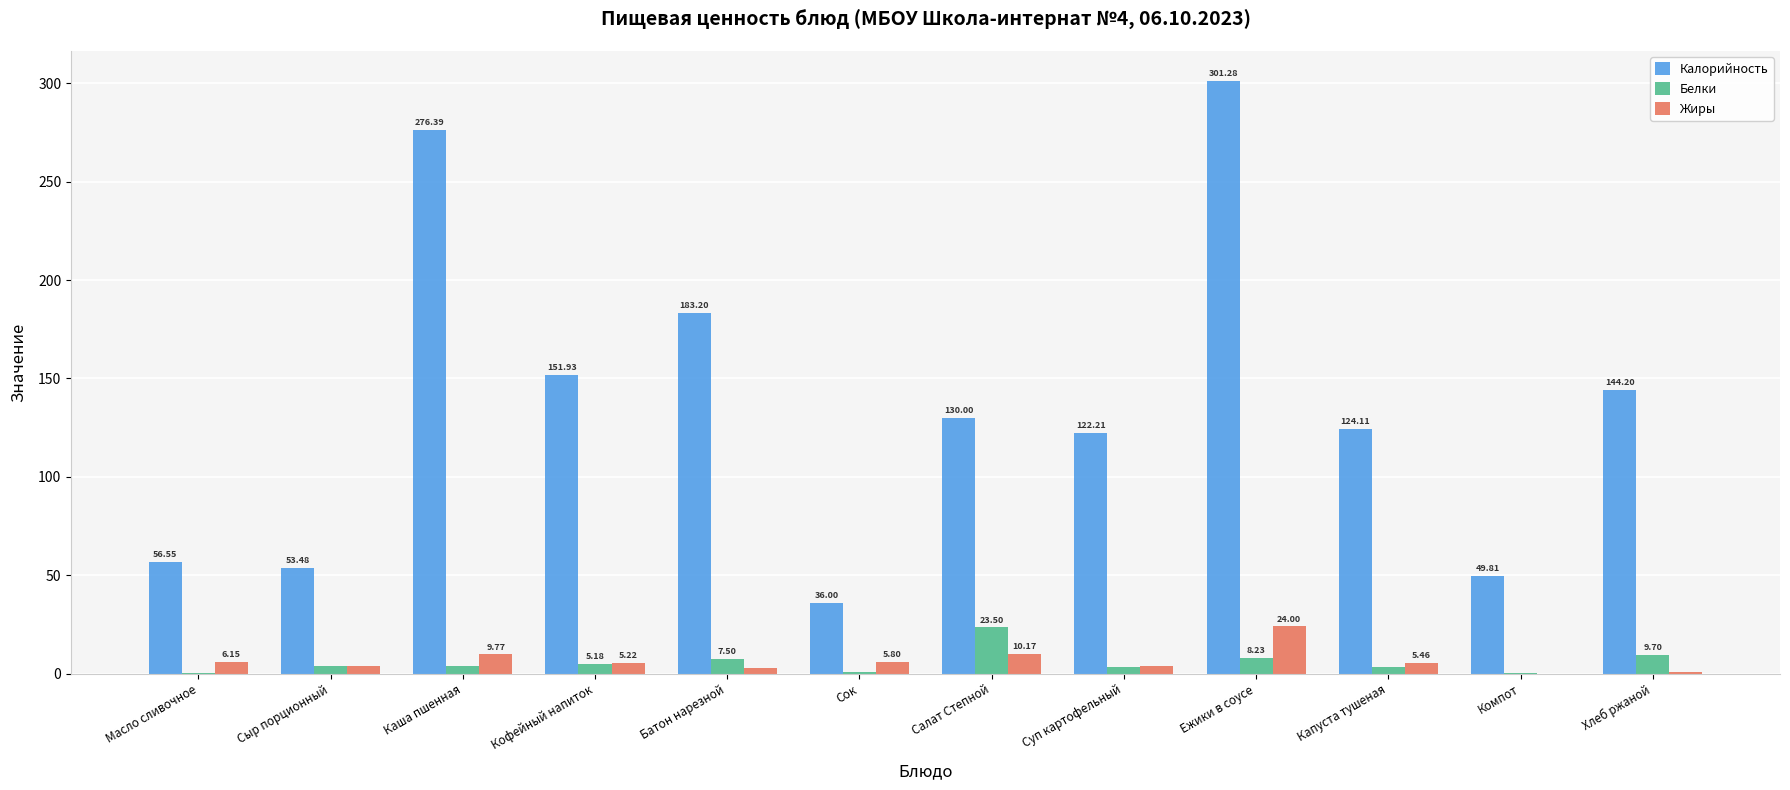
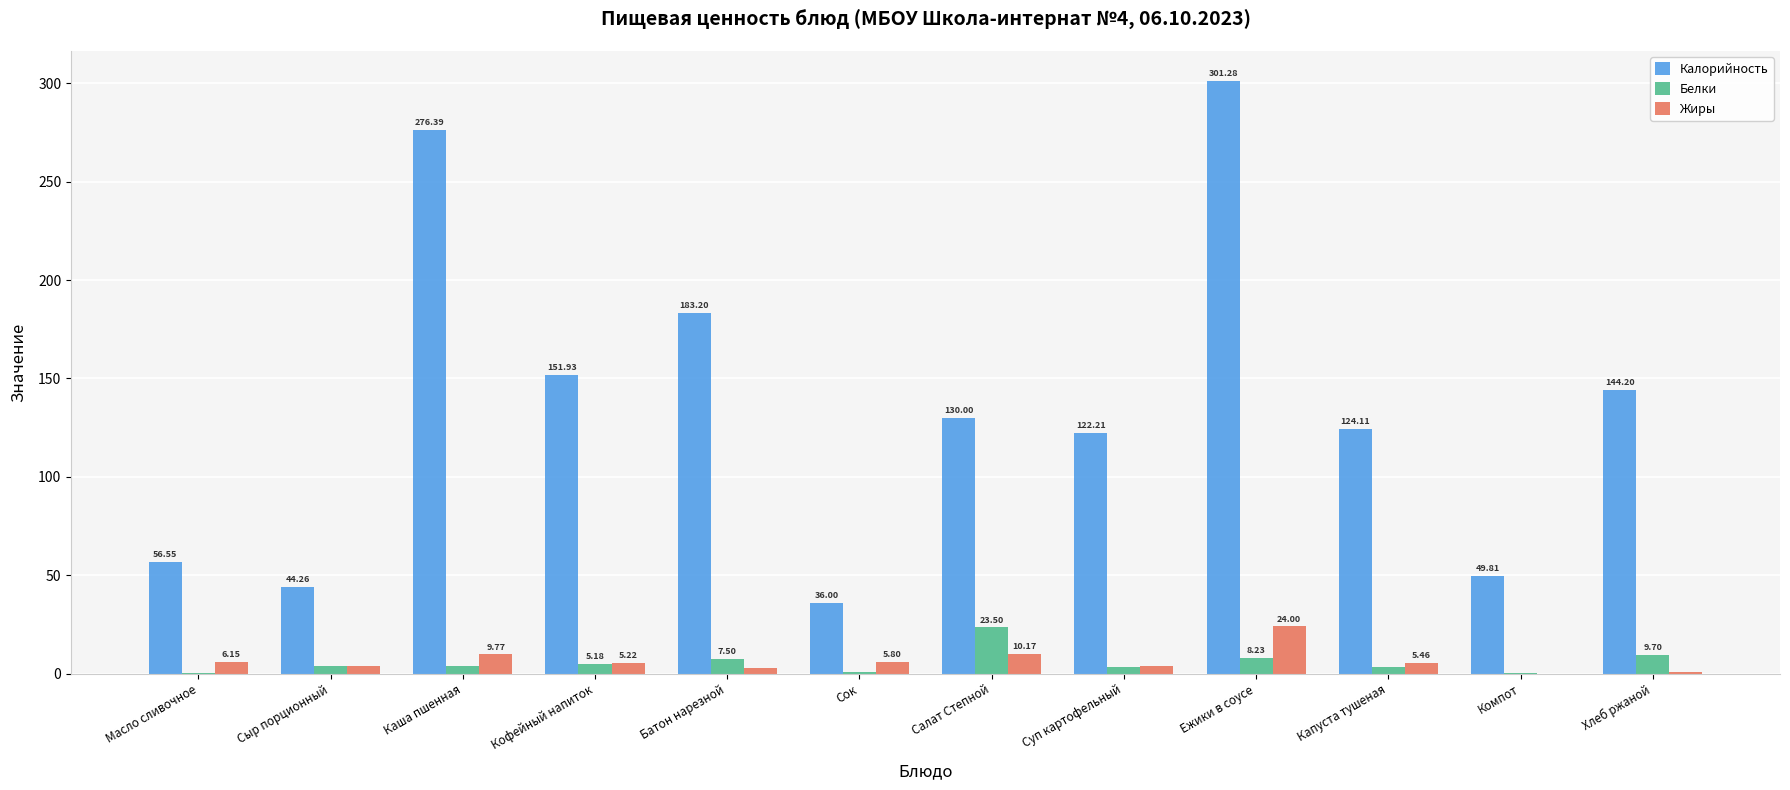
Калорийность, Сыр порционный: 53.48 -> 44.26
